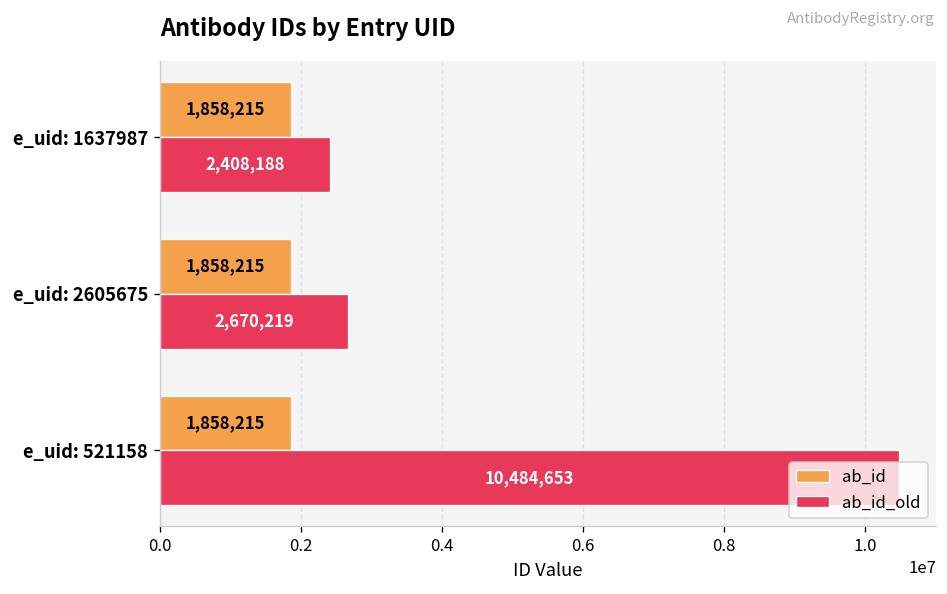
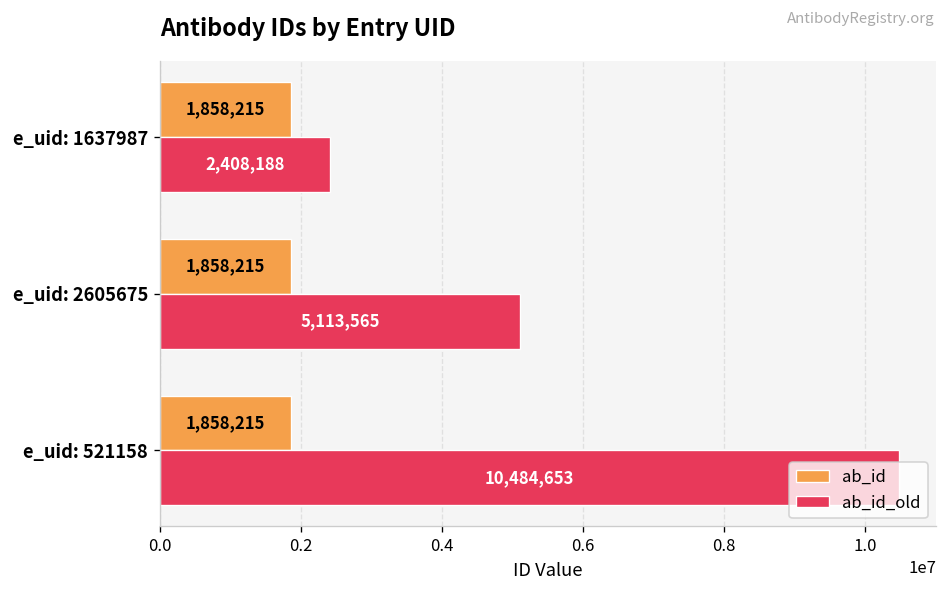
ab_id_old, e_uid: 2605675: 2,670,219 -> 5,113,565
